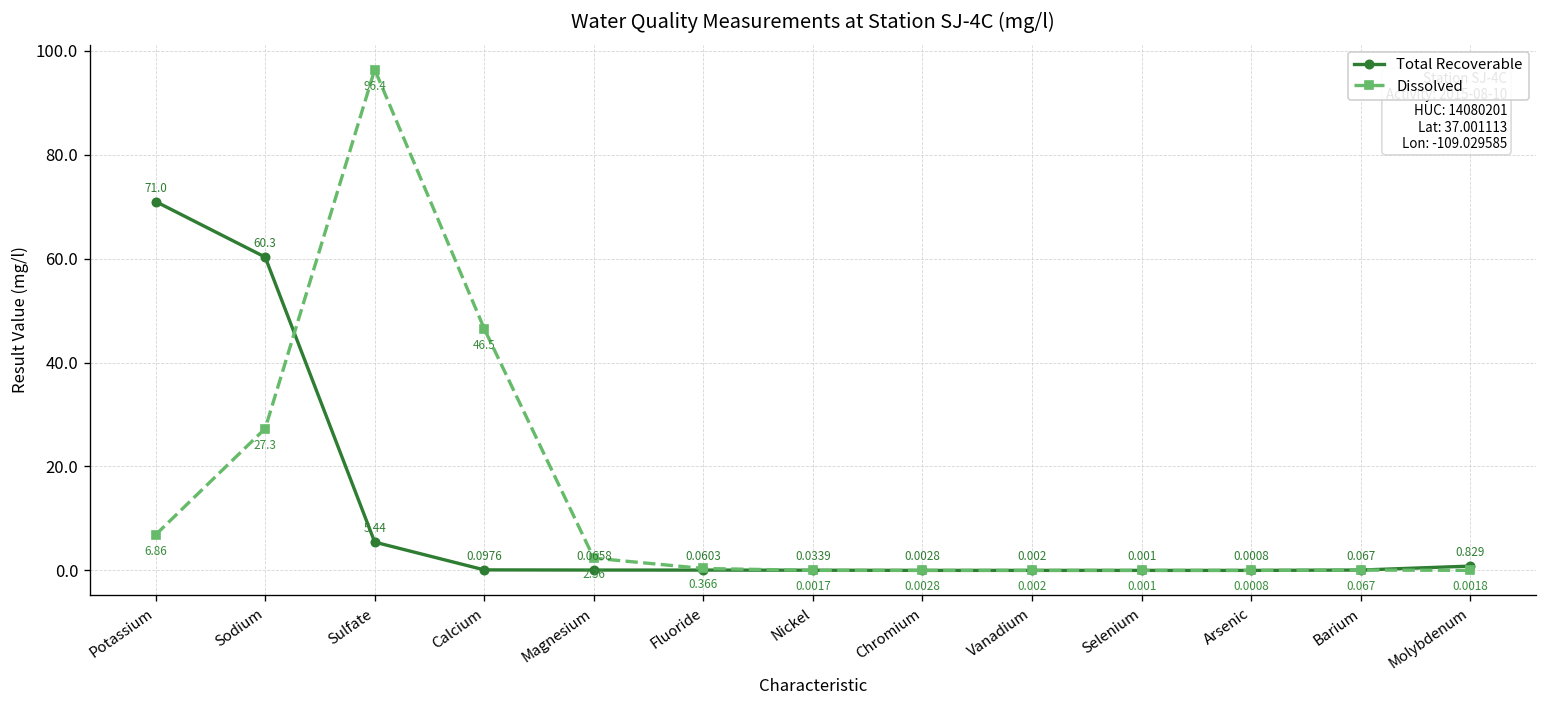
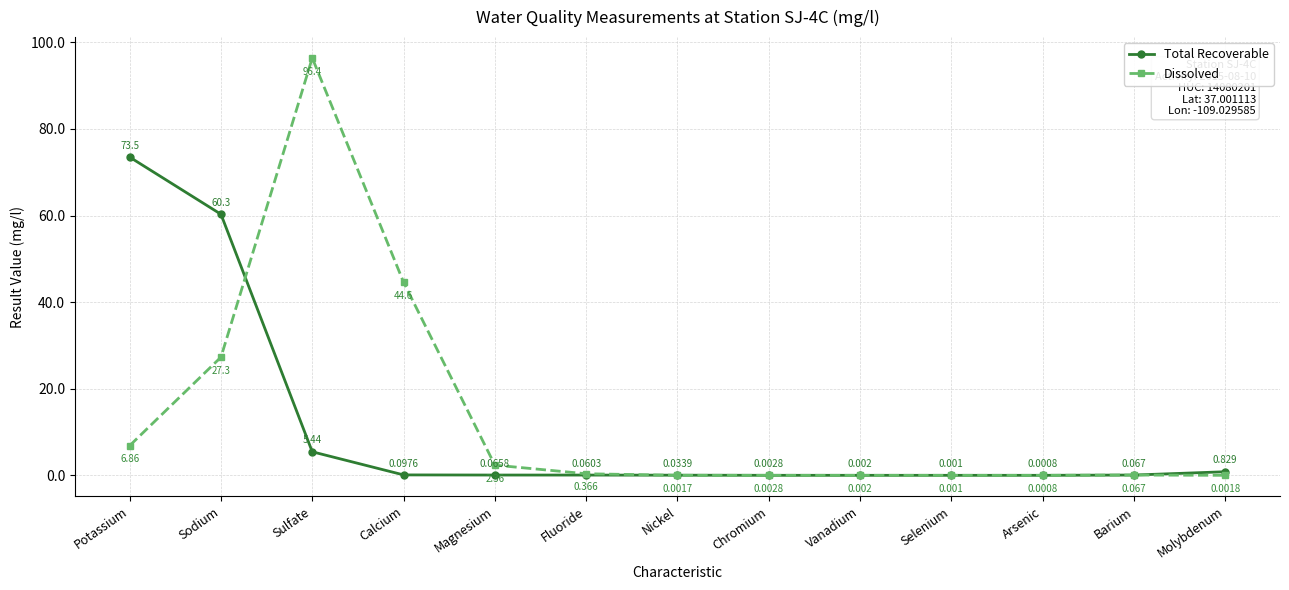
Total Recoverable, Potassium: 71.0 -> 73.5
Dissolved, Calcium: 46.5 -> 44.6
